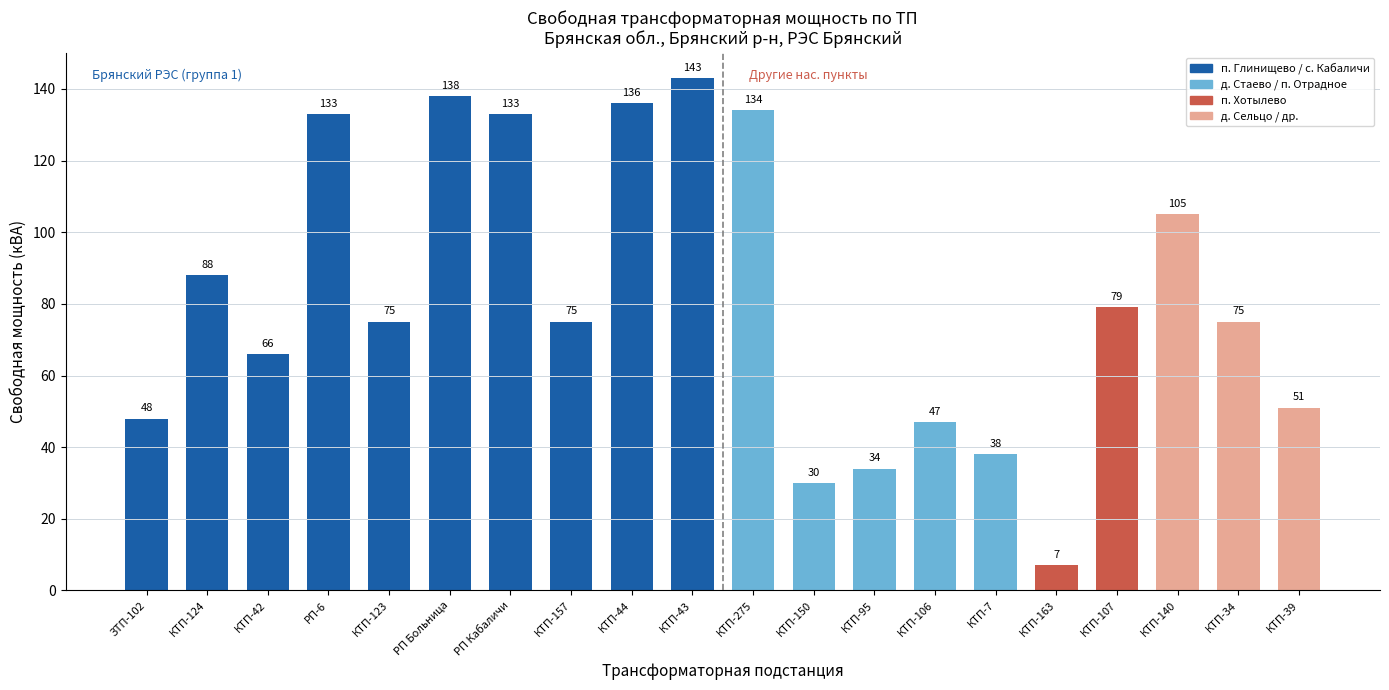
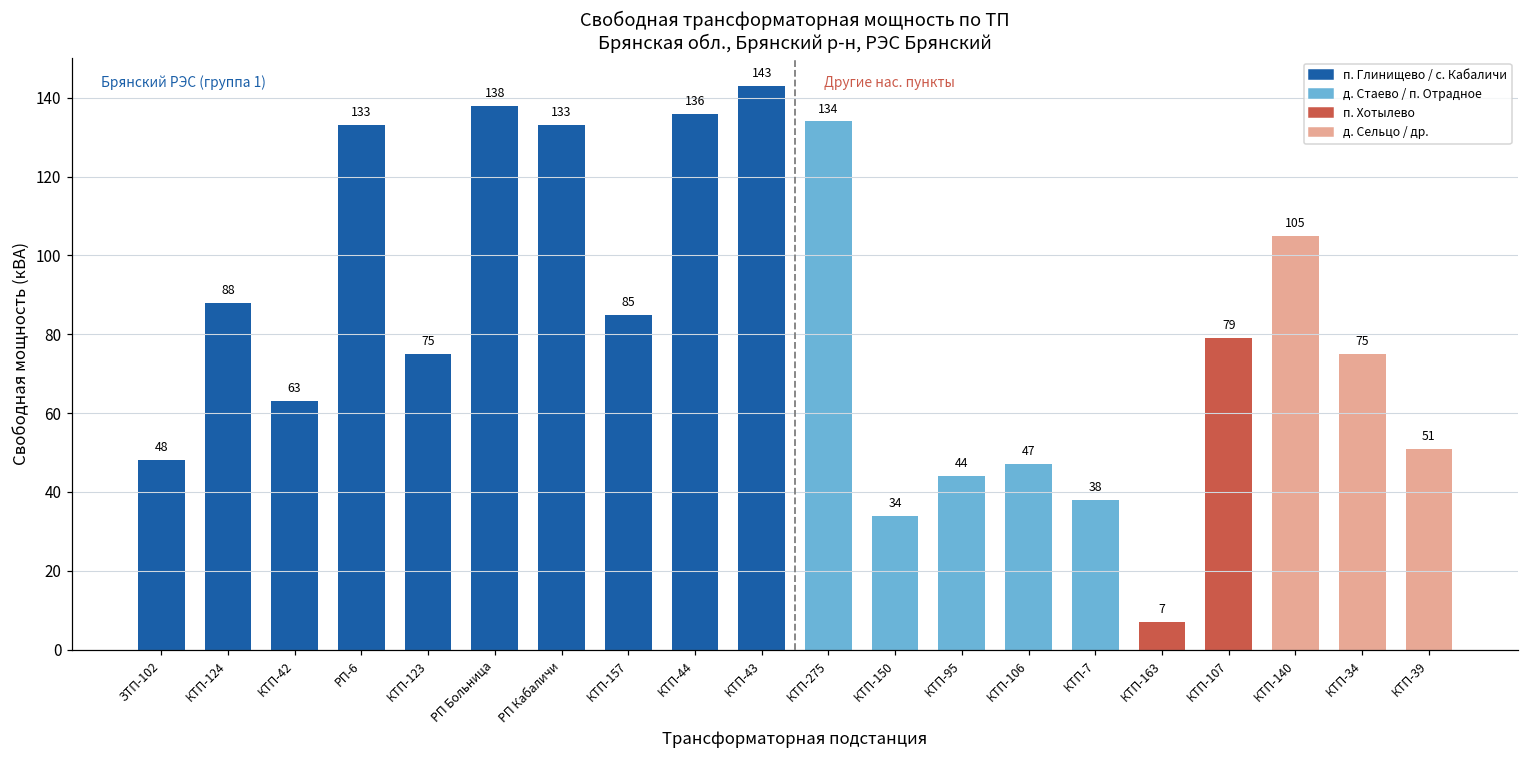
КТП-42: 66 -> 63
КТП-157: 75 -> 85
КТП-150: 30 -> 34
КТП-95: 34 -> 44
